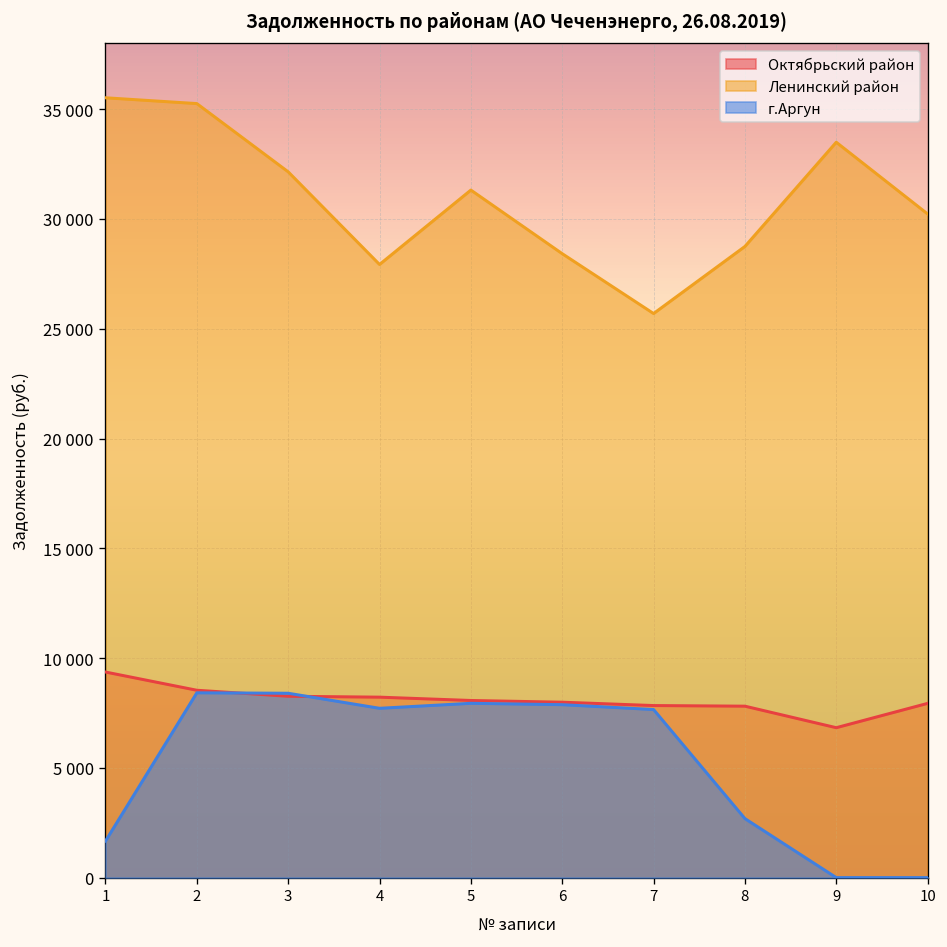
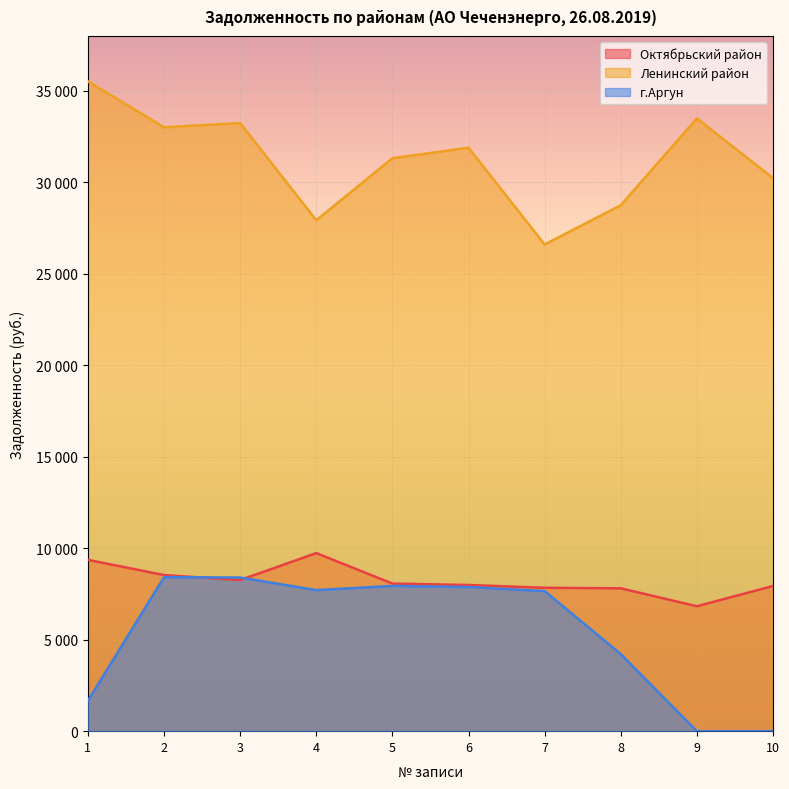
Ленинский район, 2: 35300 -> 33000
Ленинский район, 3: 32100 -> 33200
Октябрьский район, 4: 8200 -> 9700
Ленинский район, 6: 28400 -> 31900
Ленинский район, 7: 25700 -> 26600
г.Аргун, 8: 2700 -> 4200
